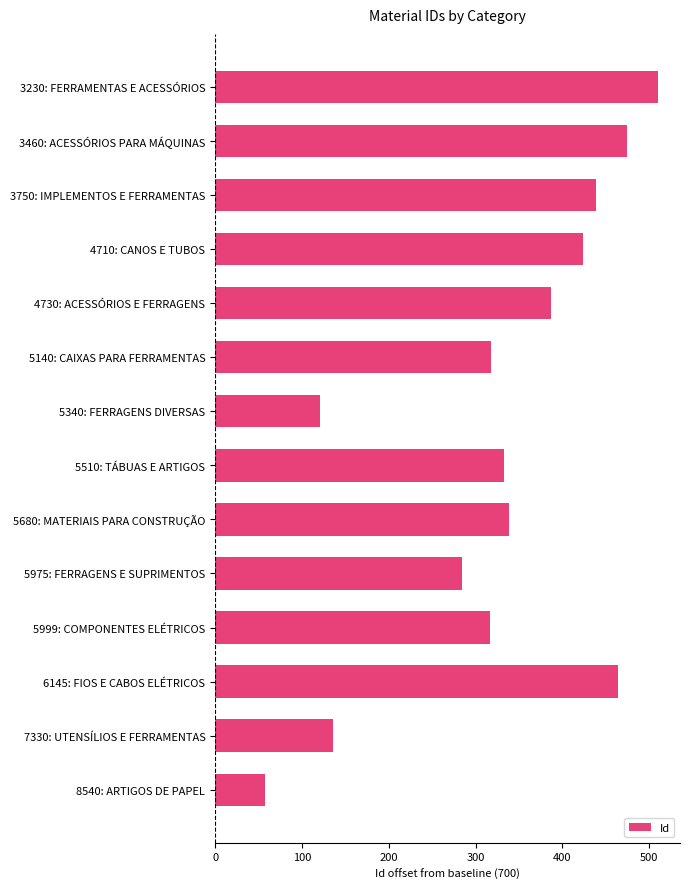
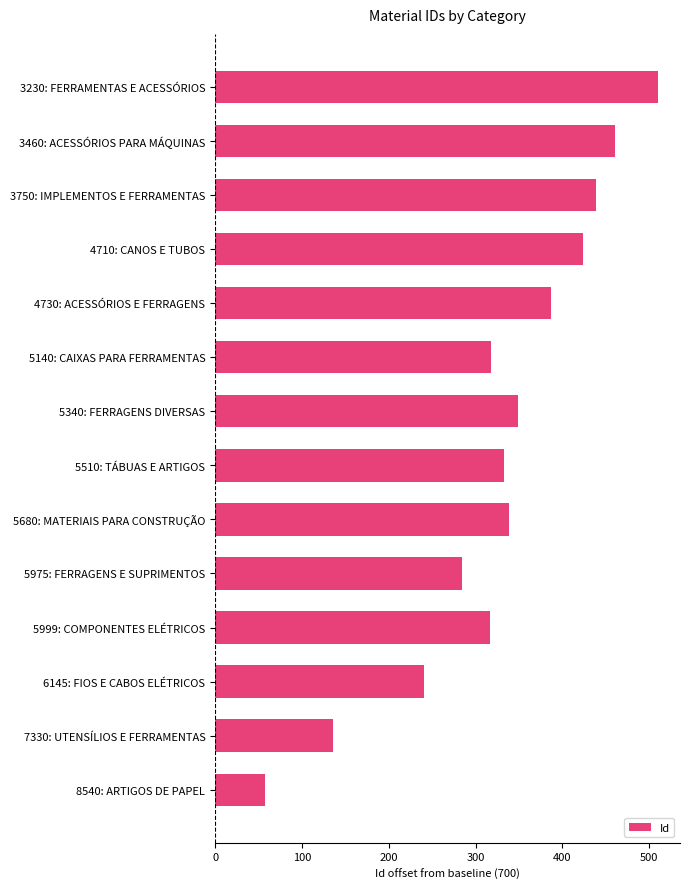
3460: ACESSÓRIOS PARA MÁQUINAS: 470 -> 460
5340: FERRAGENS DIVERSAS: 120 -> 350
6145: FIOS E CABOS ELÉTRICOS: 460 -> 240
